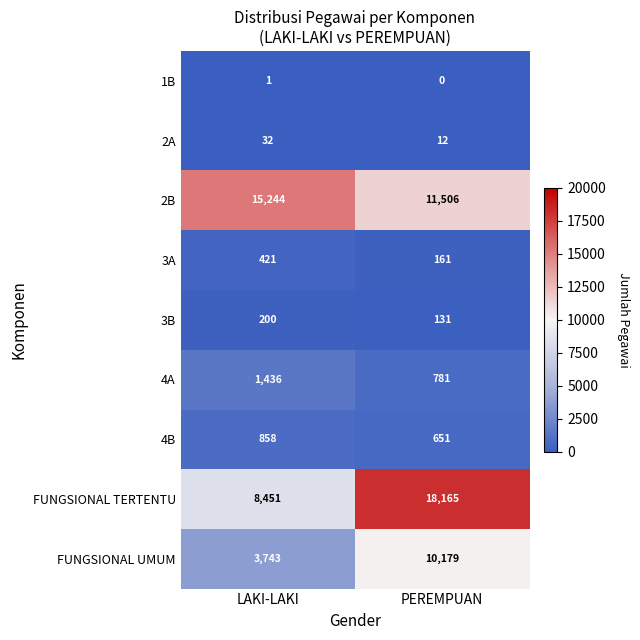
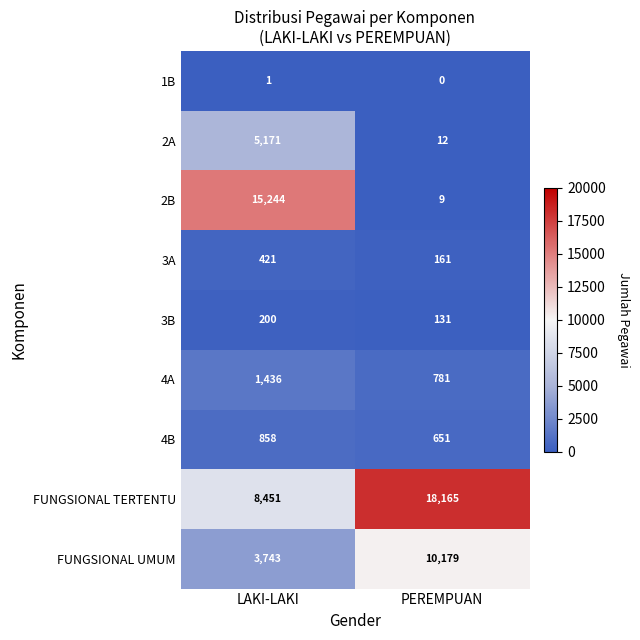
2A, LAKI-LAKI: 32 -> 5,171
2B, PEREMPUAN: 11,506 -> 9
